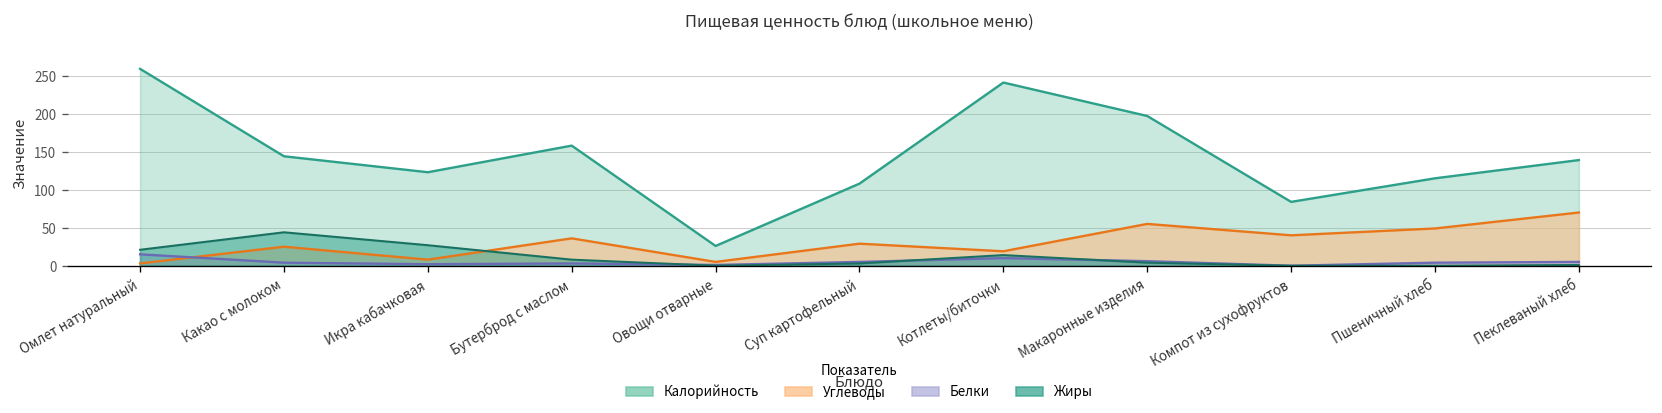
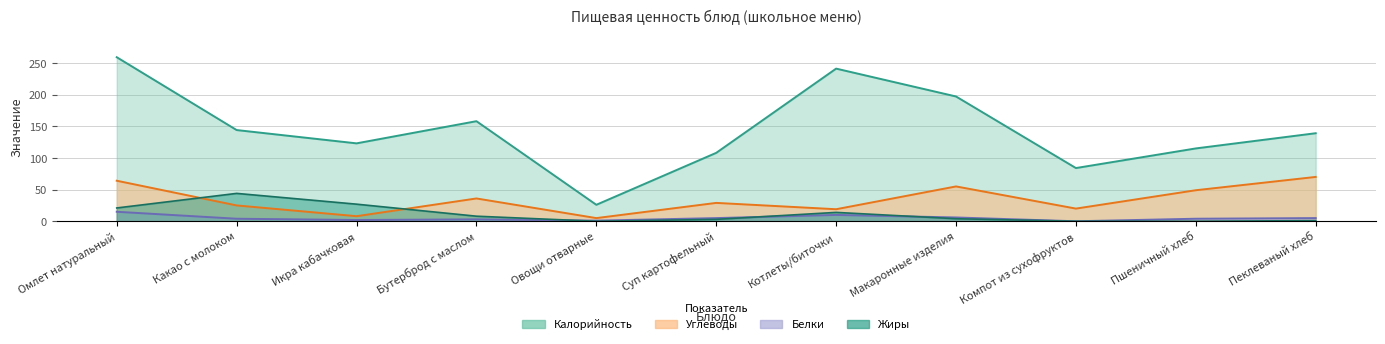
Углеводы, Омлет натуральный: 0 -> 60
Углеводы, Компот из сухофруктов: 40 -> 20
